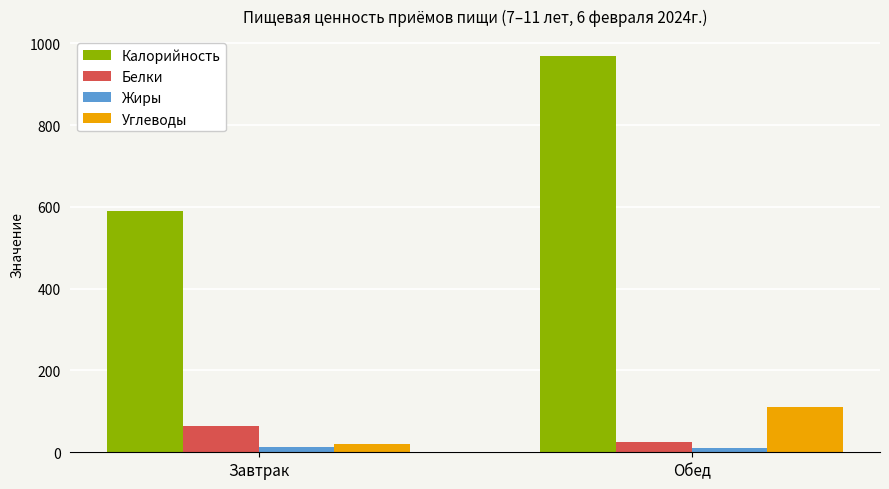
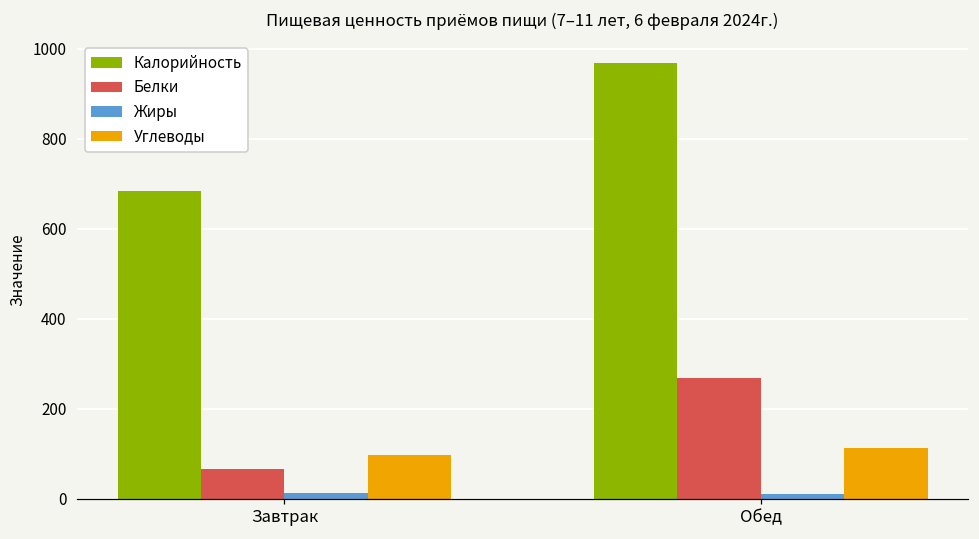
Калорийность, Завтрак: 590 -> 680
Углеводы, Завтрак: 20 -> 100
Белки, Обед: 30 -> 270
